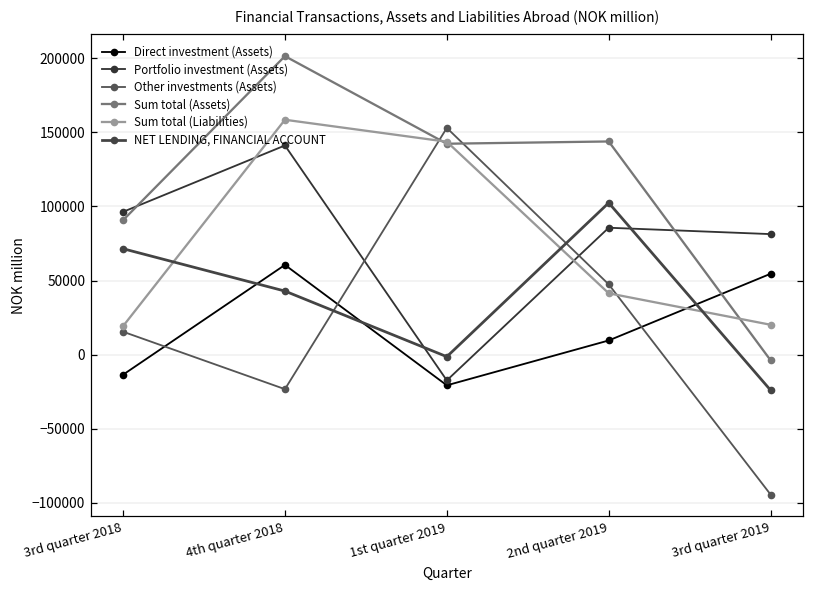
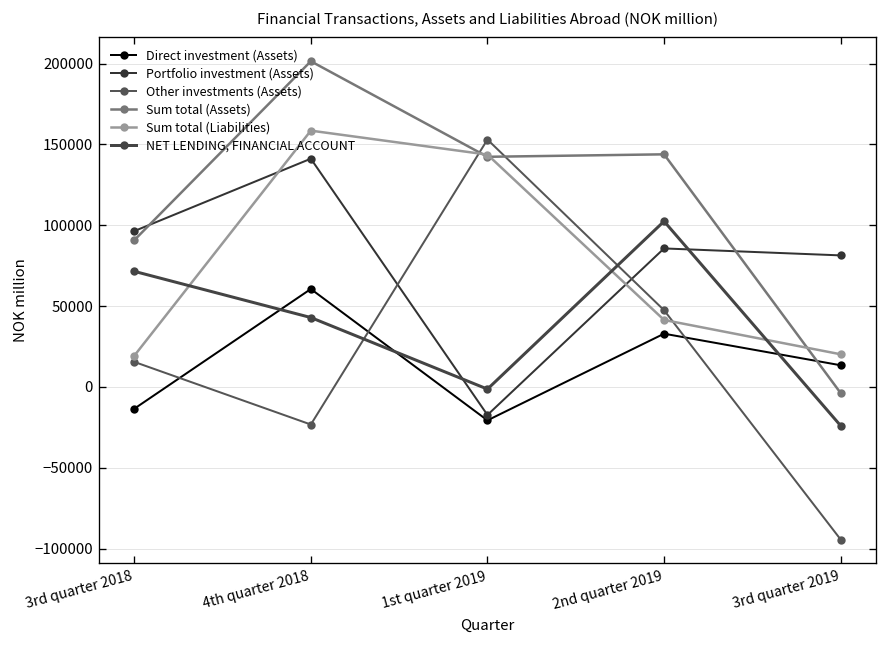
Direct investment (Assets), 2nd quarter 2019: 10000 -> 33000
Direct investment (Assets), 3rd quarter 2019: 55000 -> 13000
